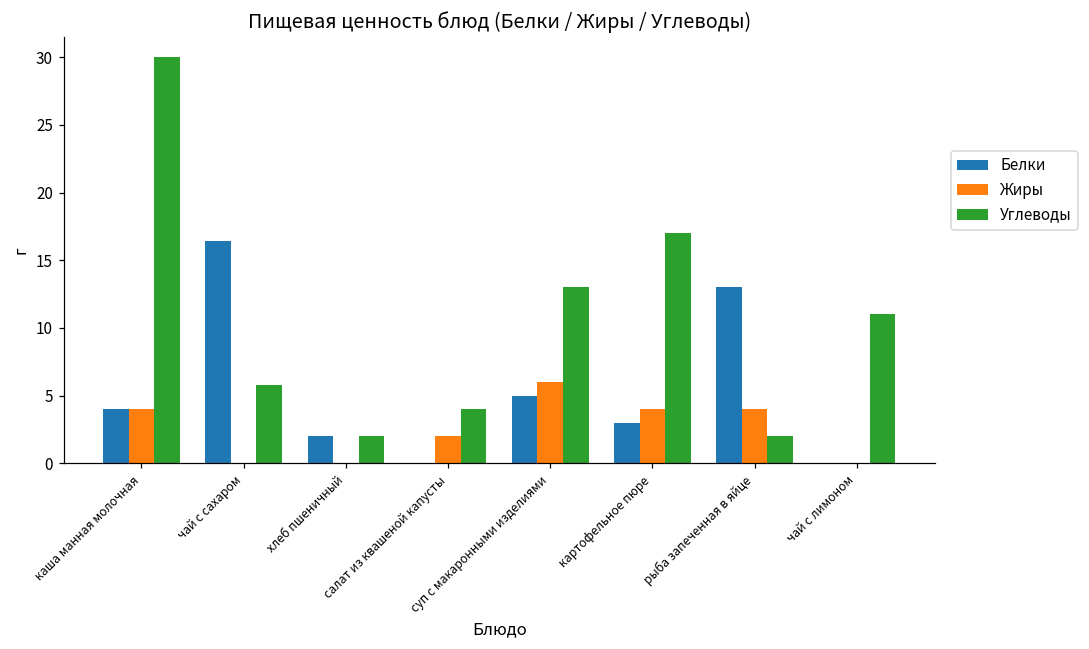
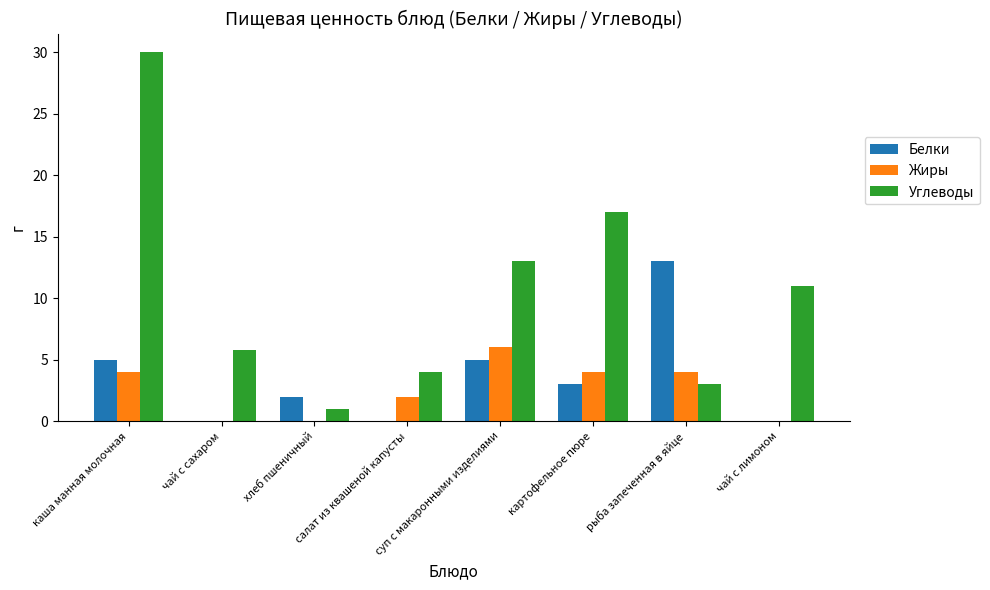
Белки, каша манная молочная: 4 -> 5
Белки, чай с сахаром: 16.4 -> 0.1
Углеводы, хлеб пшеничный: 2 -> 1
Углеводы, рыба запеченная в яйце: 2 -> 3
